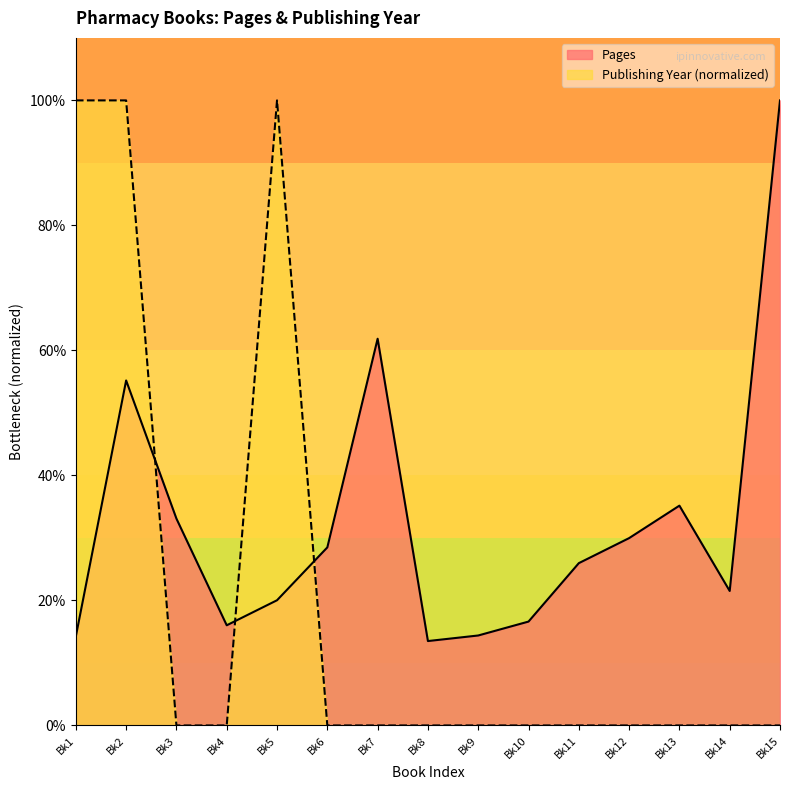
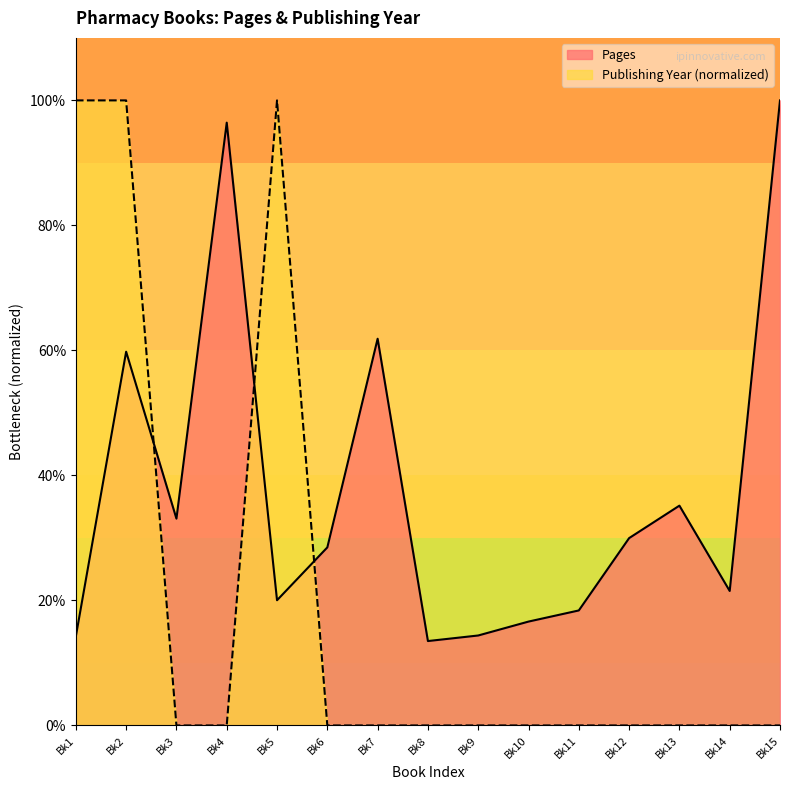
Pages, Bk2: 55% -> 60%
Pages, Bk4: 16% -> 96%
Pages, Bk11: 26% -> 18%
